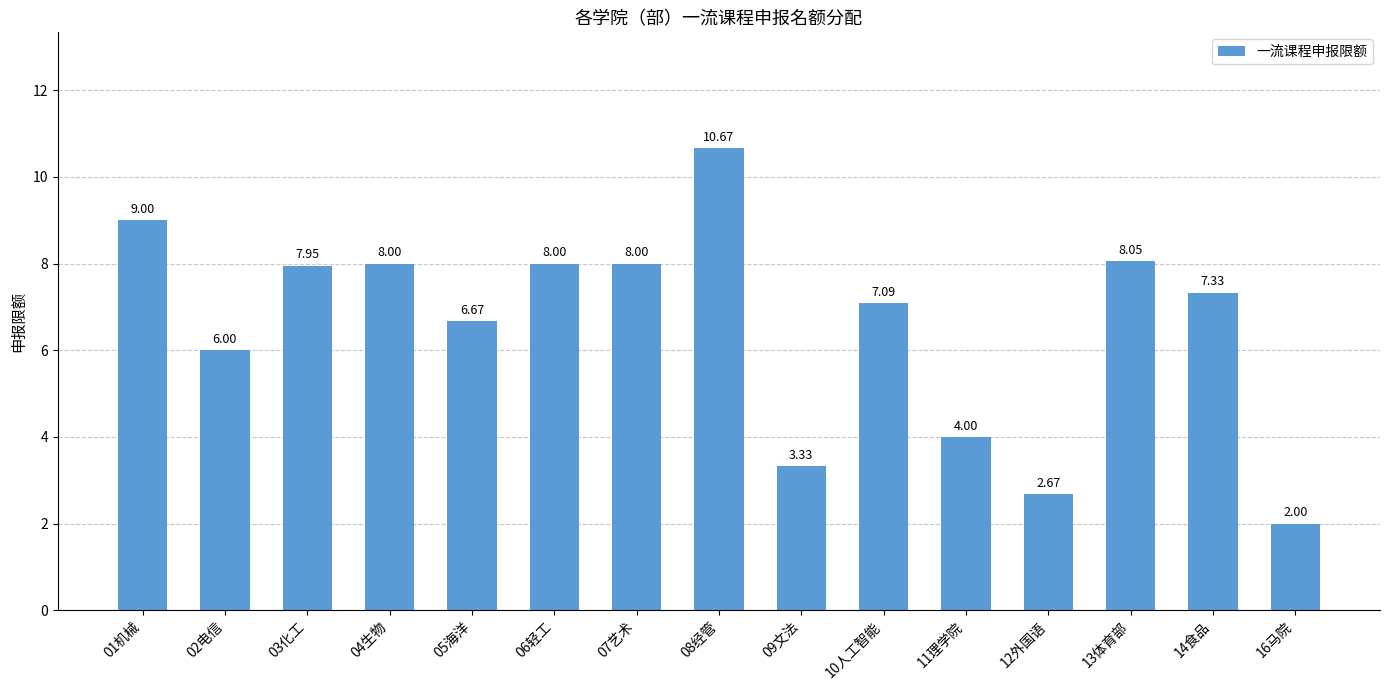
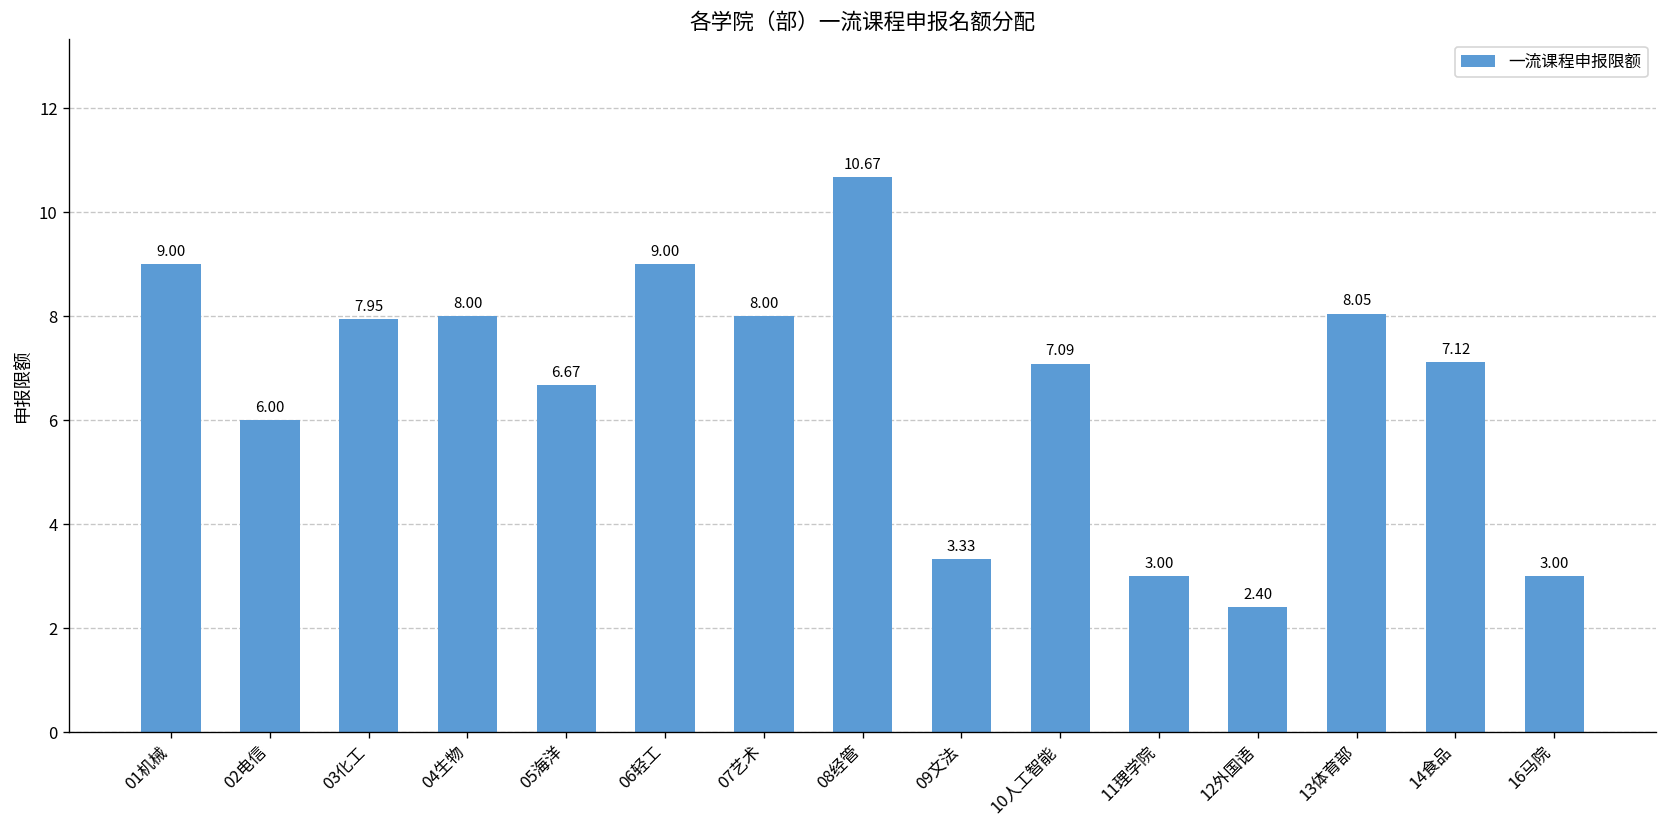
06轻工: 8.00 -> 9.00
11理学院: 4.00 -> 3.00
12外国语: 2.67 -> 2.40
14食品: 7.33 -> 7.12
16马院: 2.00 -> 3.00
